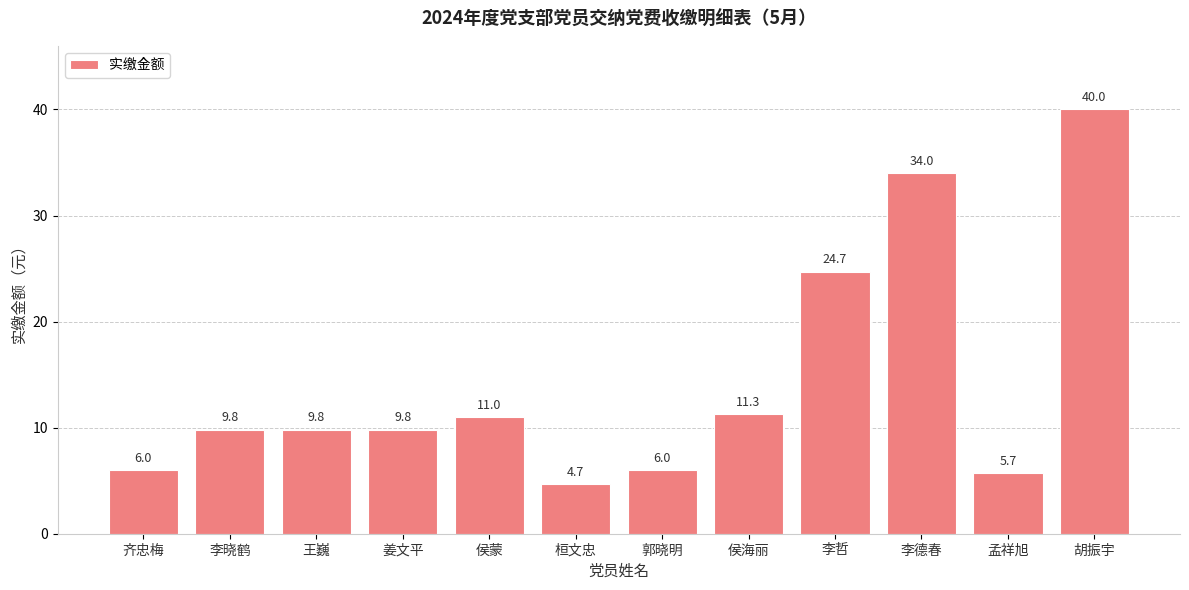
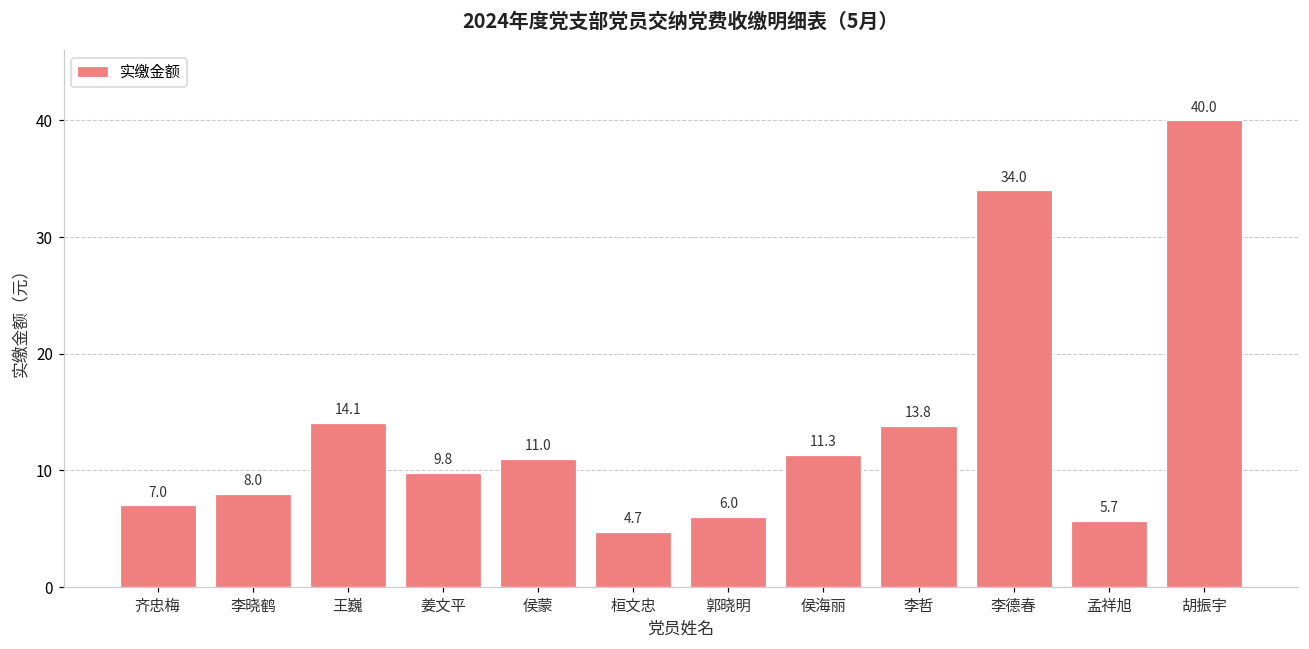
齐忠梅: 6.0 -> 7.0
李晓鹤: 9.8 -> 8.0
王巍: 9.8 -> 14.1
李哲: 24.7 -> 13.8
